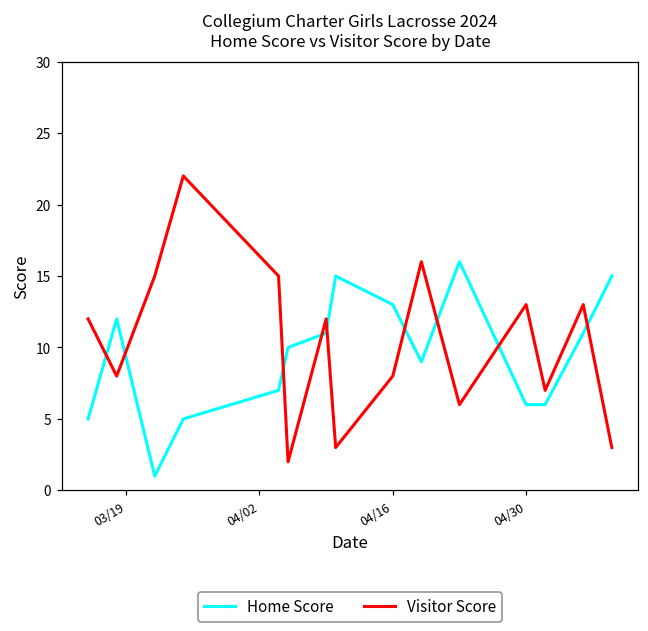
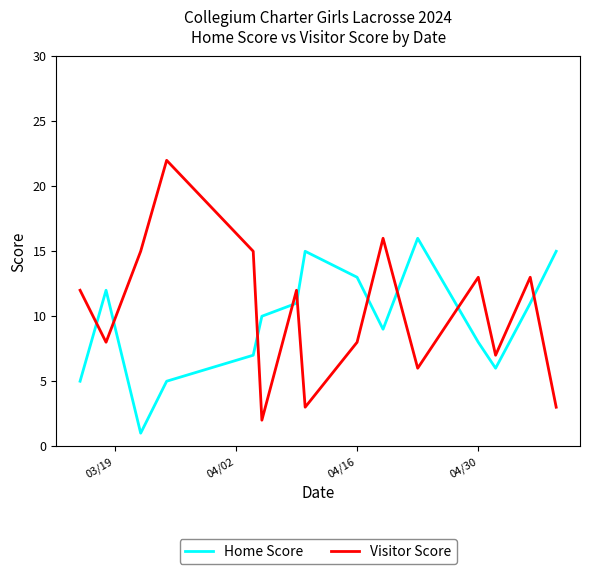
Home Score, 04/30: 6 -> 8
